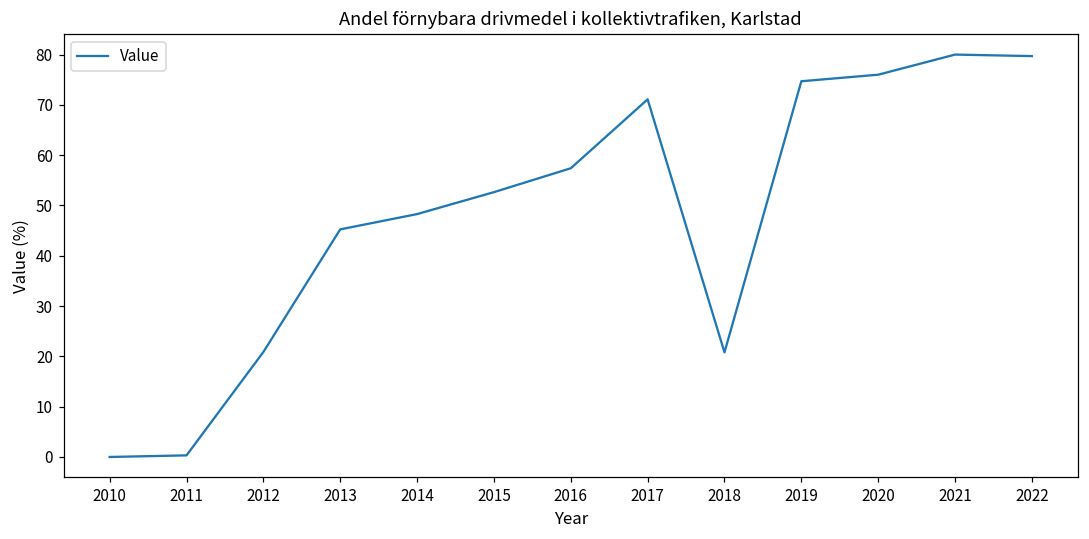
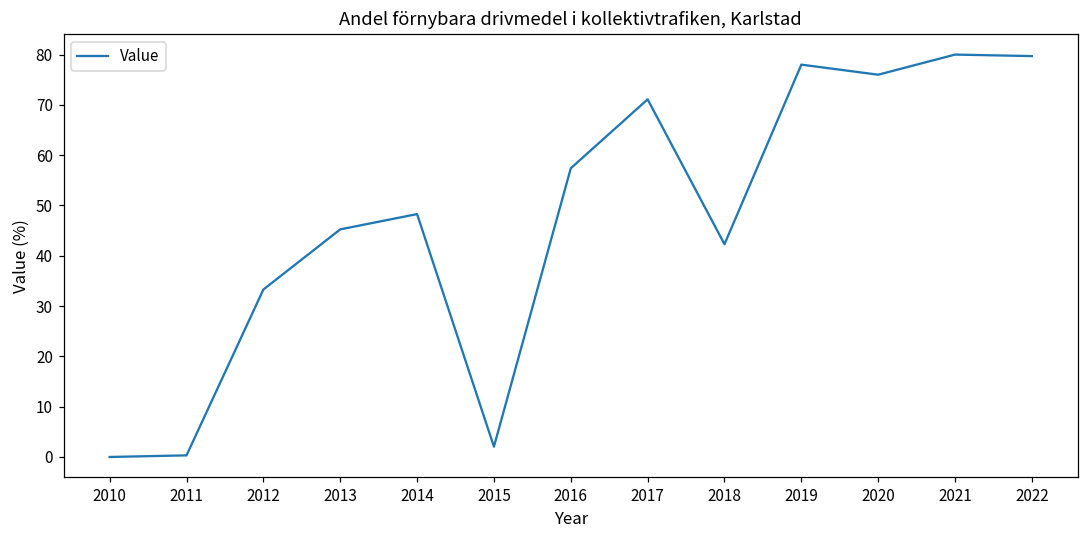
2012: 21 -> 33
2015: 53 -> 2
2018: 21 -> 42
2019: 75 -> 78
